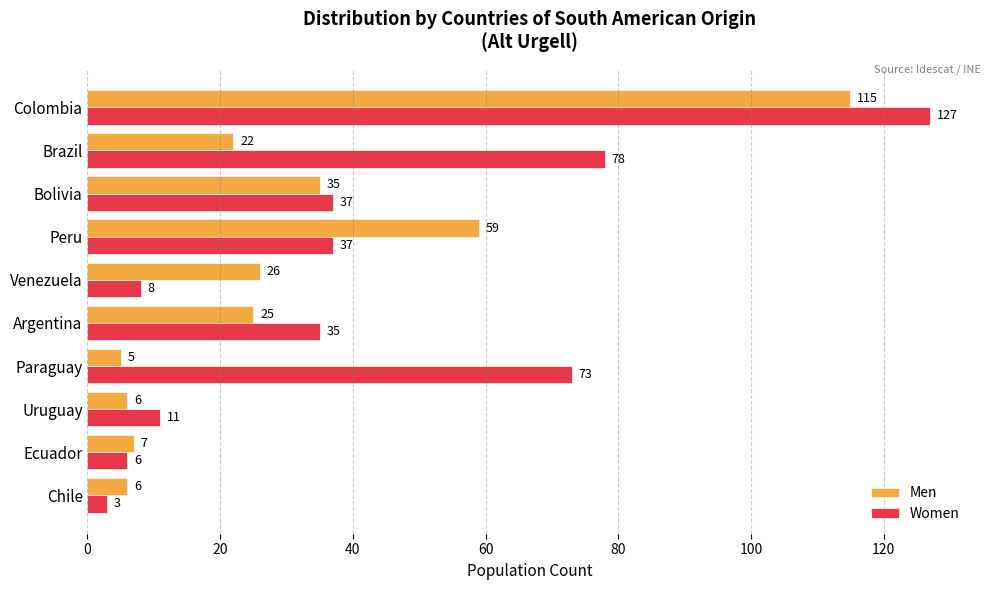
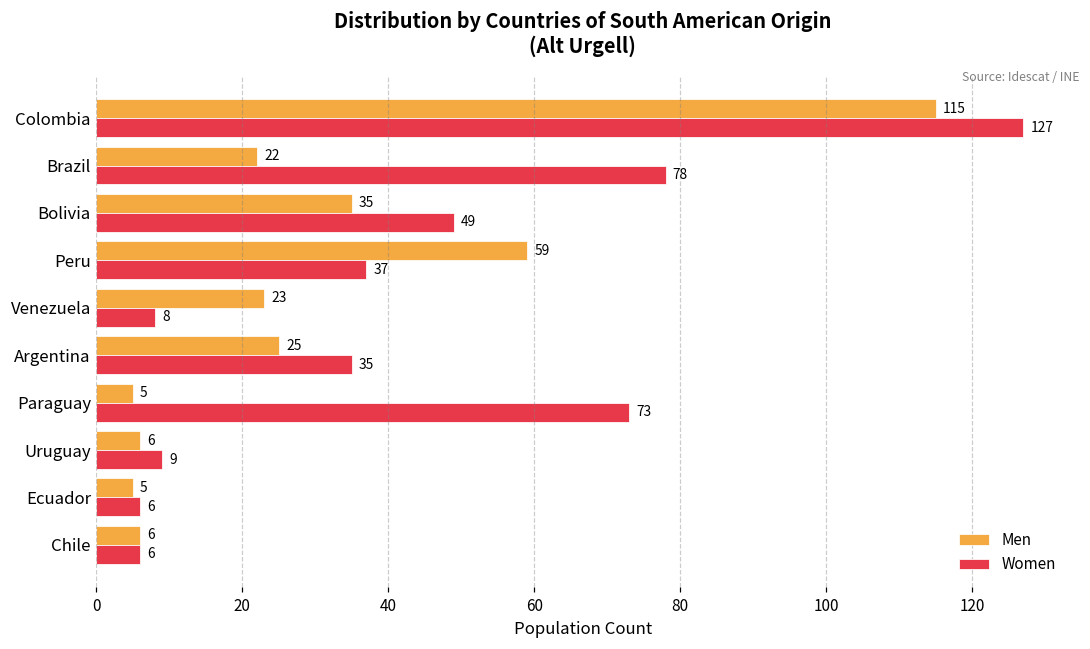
Women, Bolivia: 37 -> 49
Men, Venezuela: 26 -> 23
Women, Uruguay: 11 -> 9
Men, Ecuador: 7 -> 5
Women, Chile: 3 -> 6
